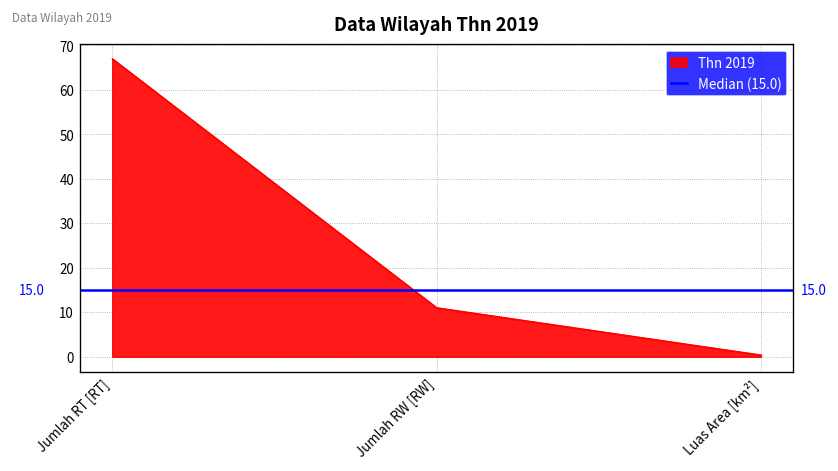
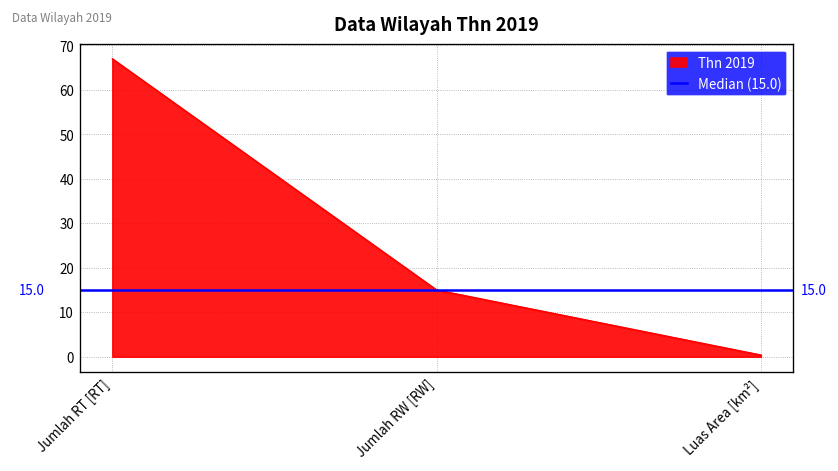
Jumlah RW [RW]: 11 -> 15
